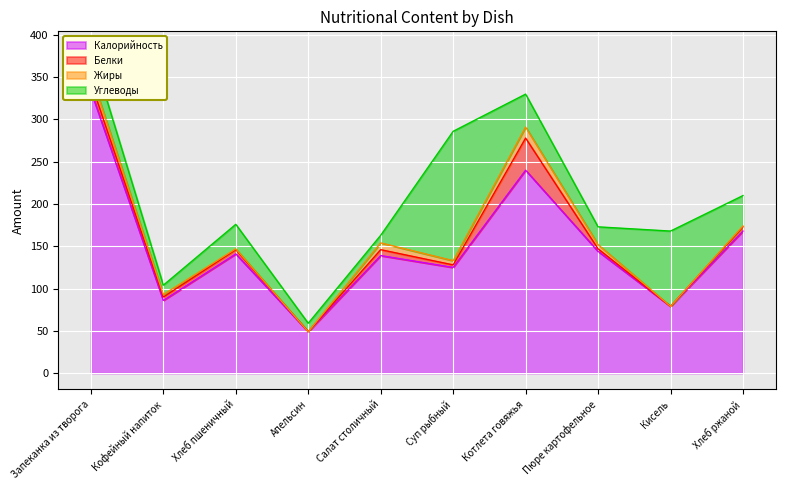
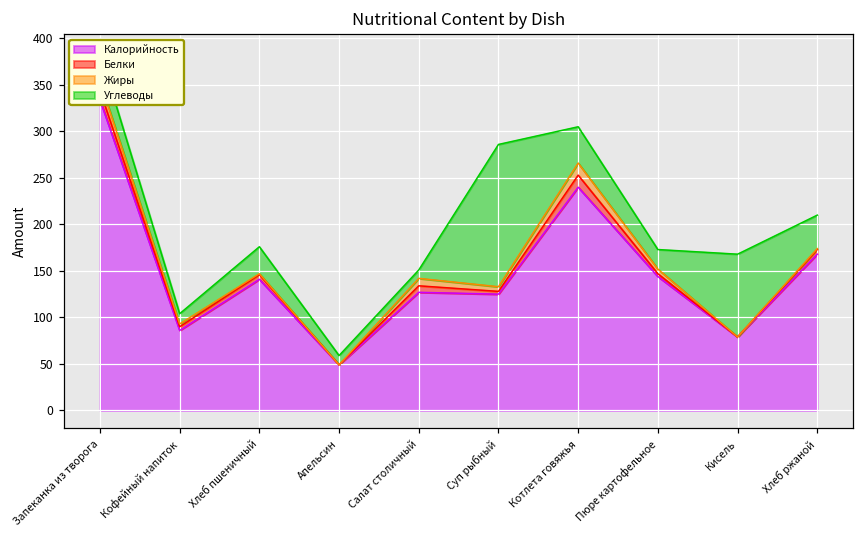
Калорийность, Салат столичный: 140 -> 130
Белки, Котлета говяжья: 40 -> 10
